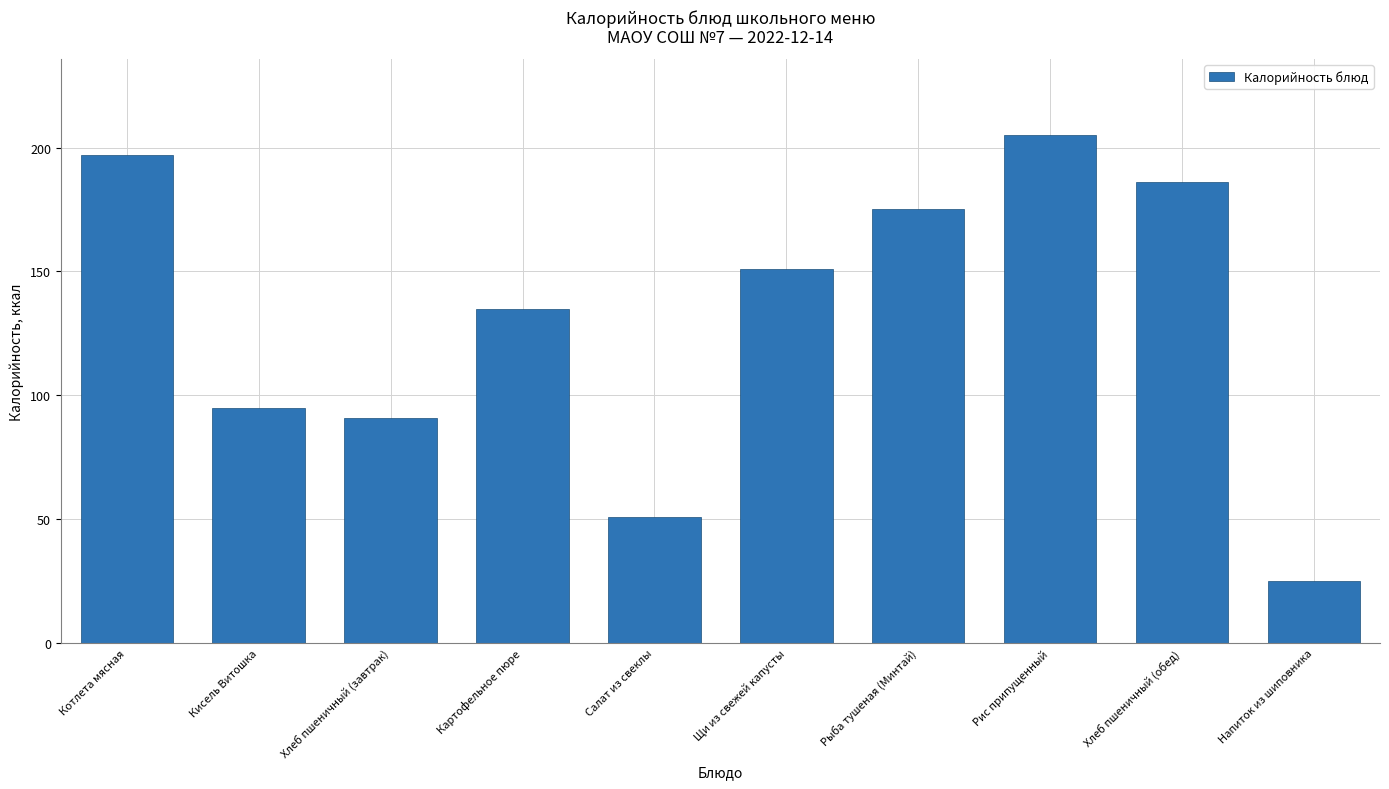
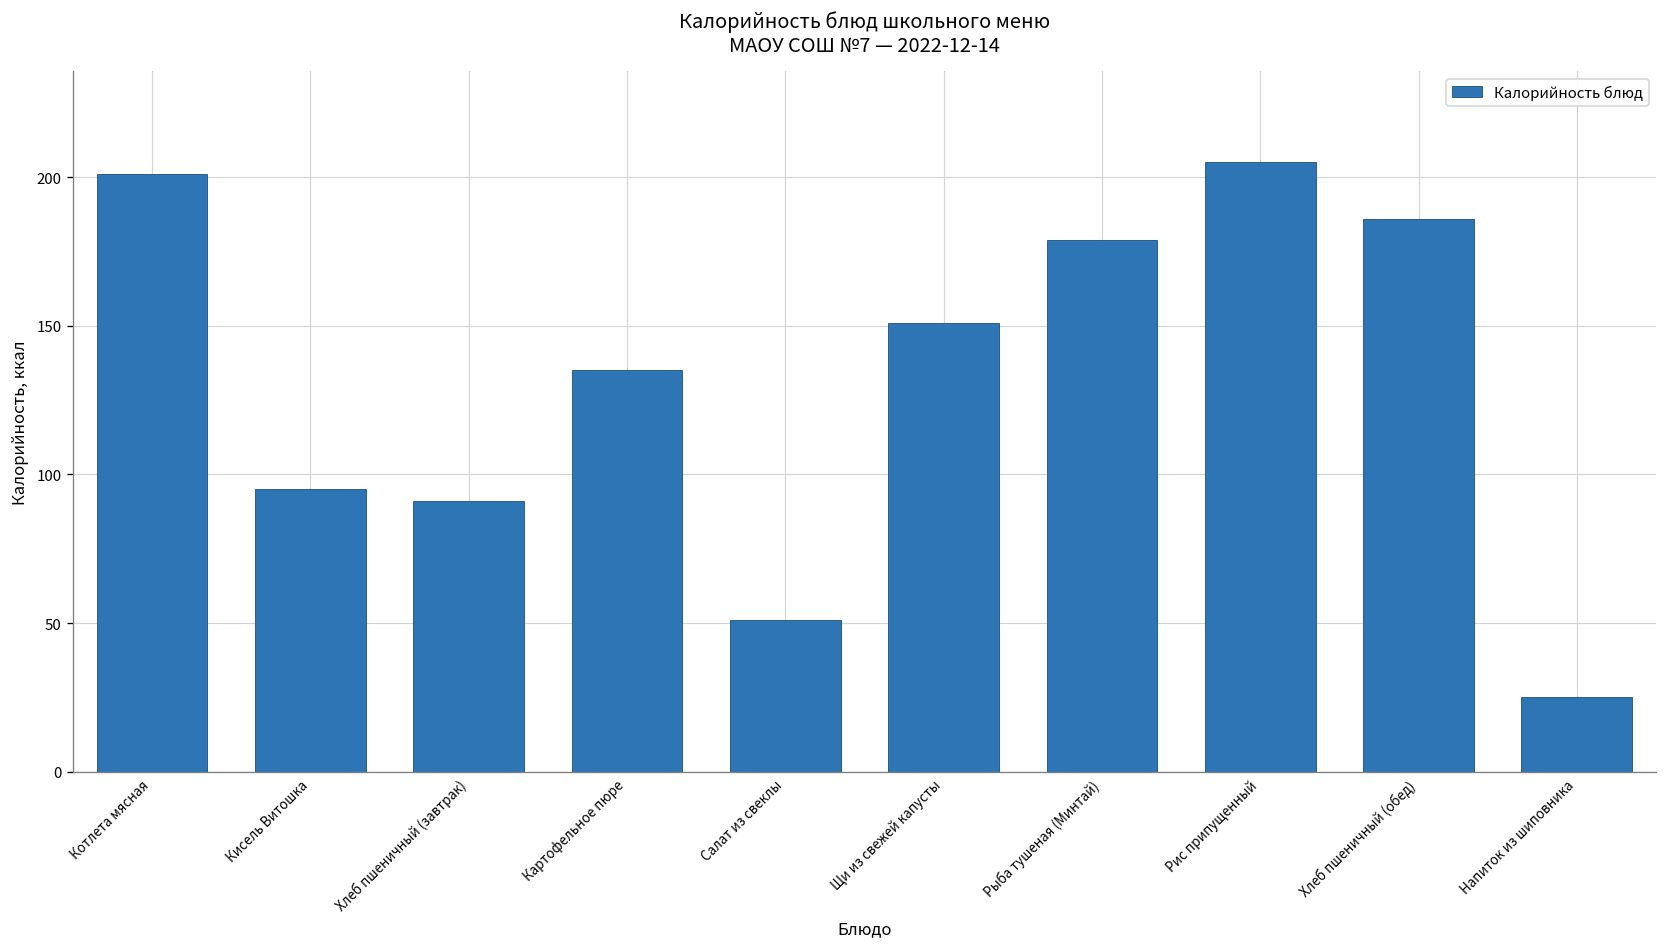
Котлета мясная: 197 -> 201
Рыба тушеная (Минтай): 175 -> 179
